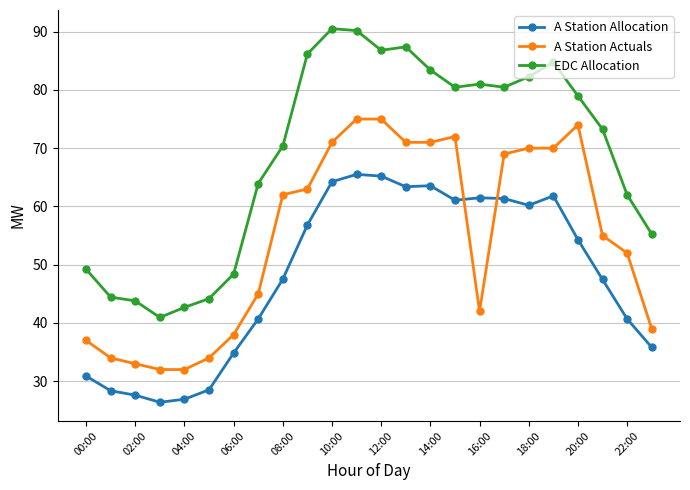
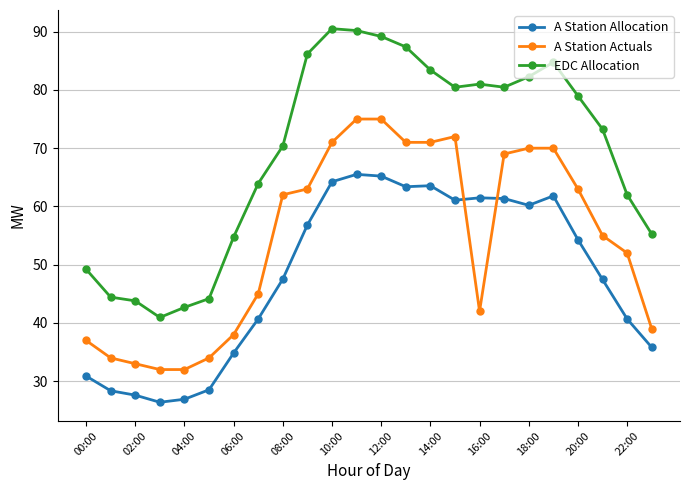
EDC Allocation, 06:00: 48 -> 55
EDC Allocation, 12:00: 87 -> 89
A Station Actuals, 20:00: 74 -> 63
